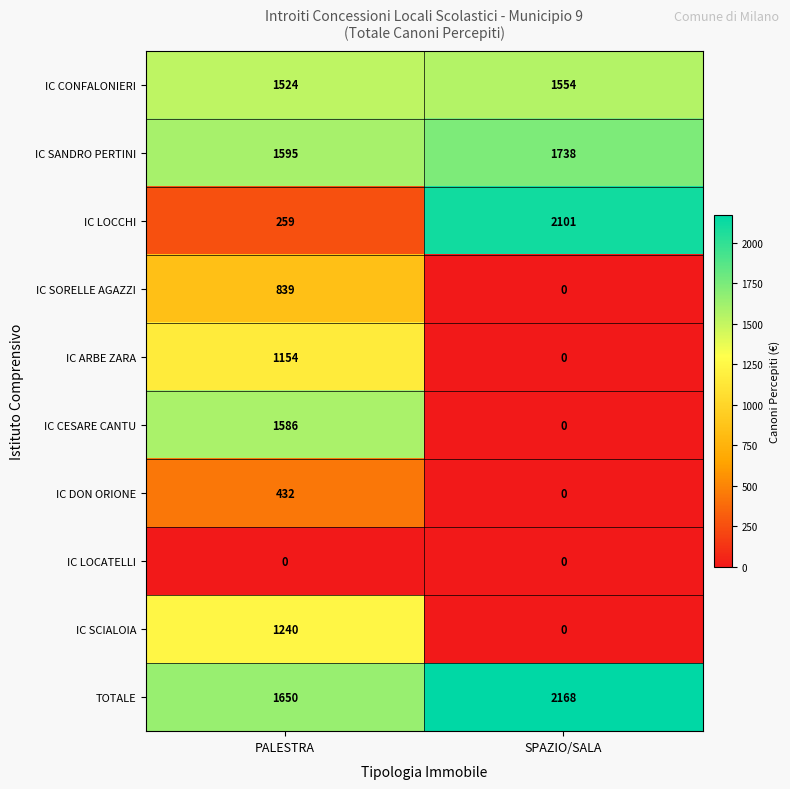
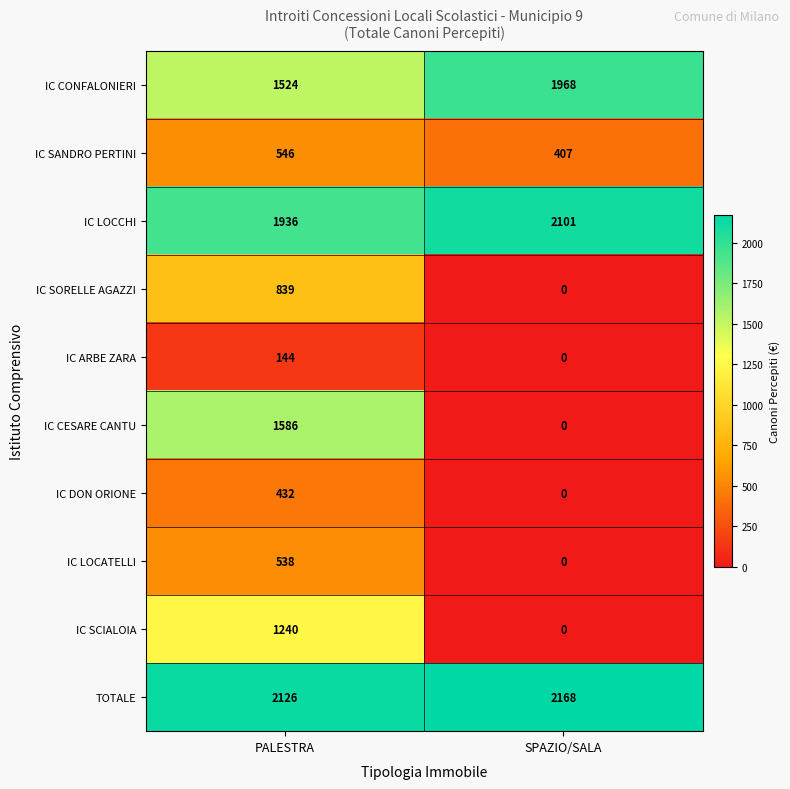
IC CONFALONIERI, SPAZIO/SALA: 1554 -> 1968
IC SANDRO PERTINI, PALESTRA: 1595 -> 546
IC SANDRO PERTINI, SPAZIO/SALA: 1738 -> 407
IC LOCCHI, PALESTRA: 259 -> 1936
IC ARBE ZARA, PALESTRA: 1154 -> 144
IC LOCATELLI, PALESTRA: 0 -> 538
TOTALE, PALESTRA: 1650 -> 2126
